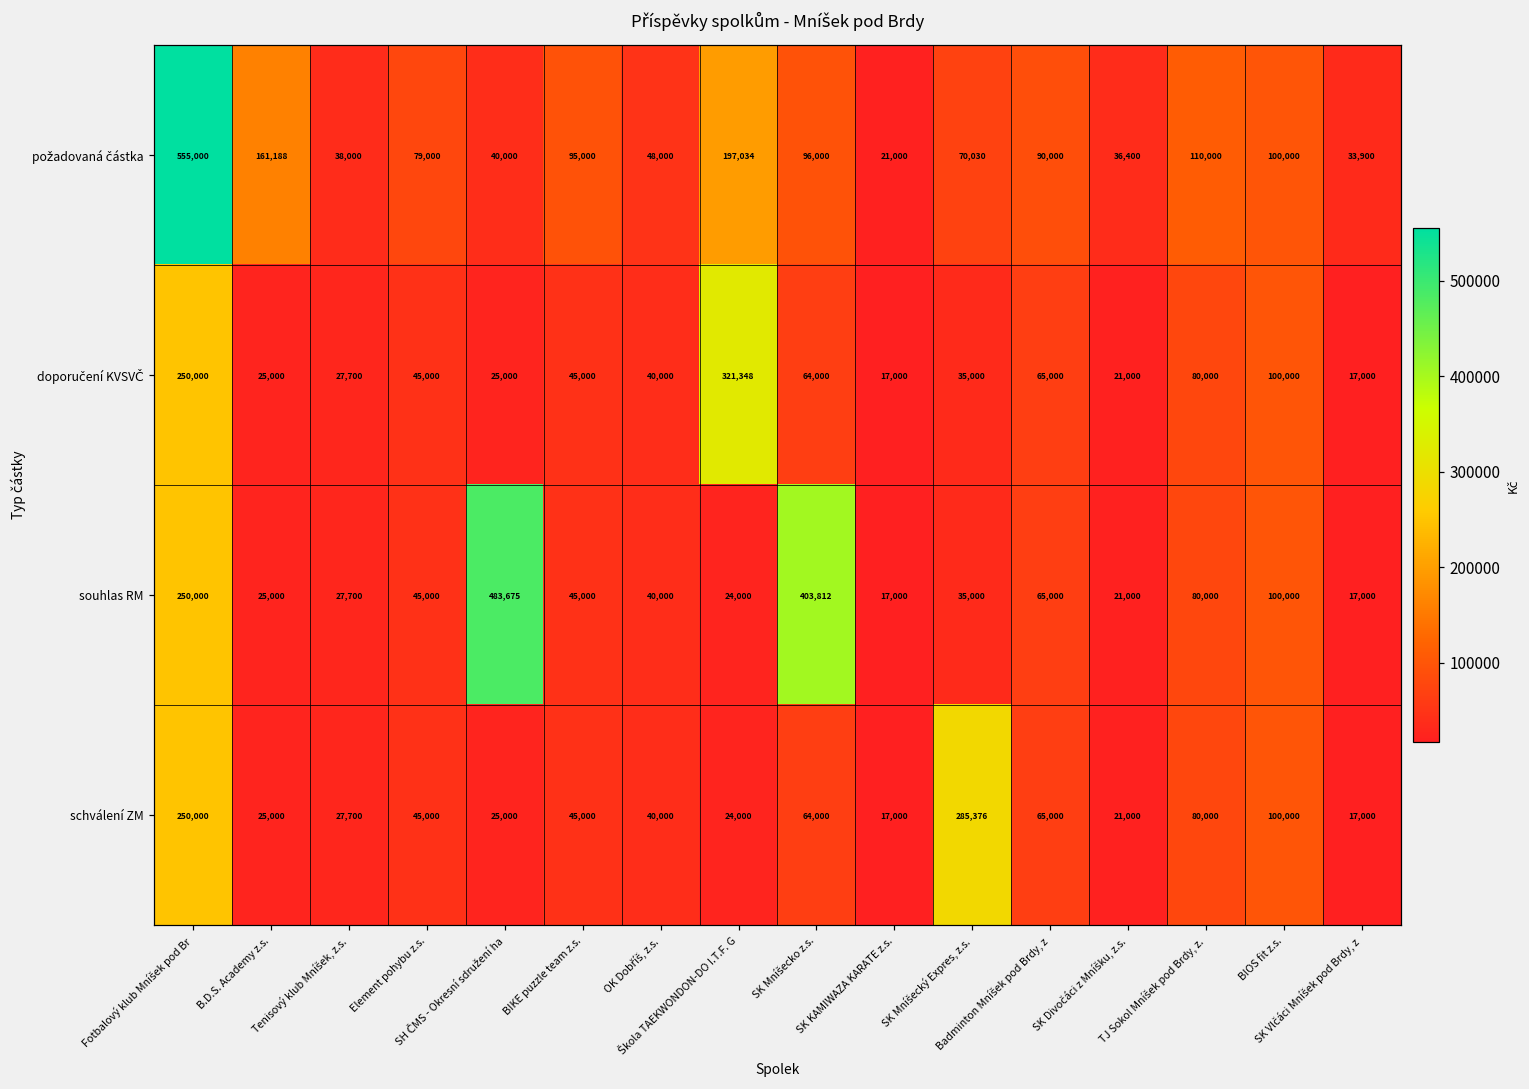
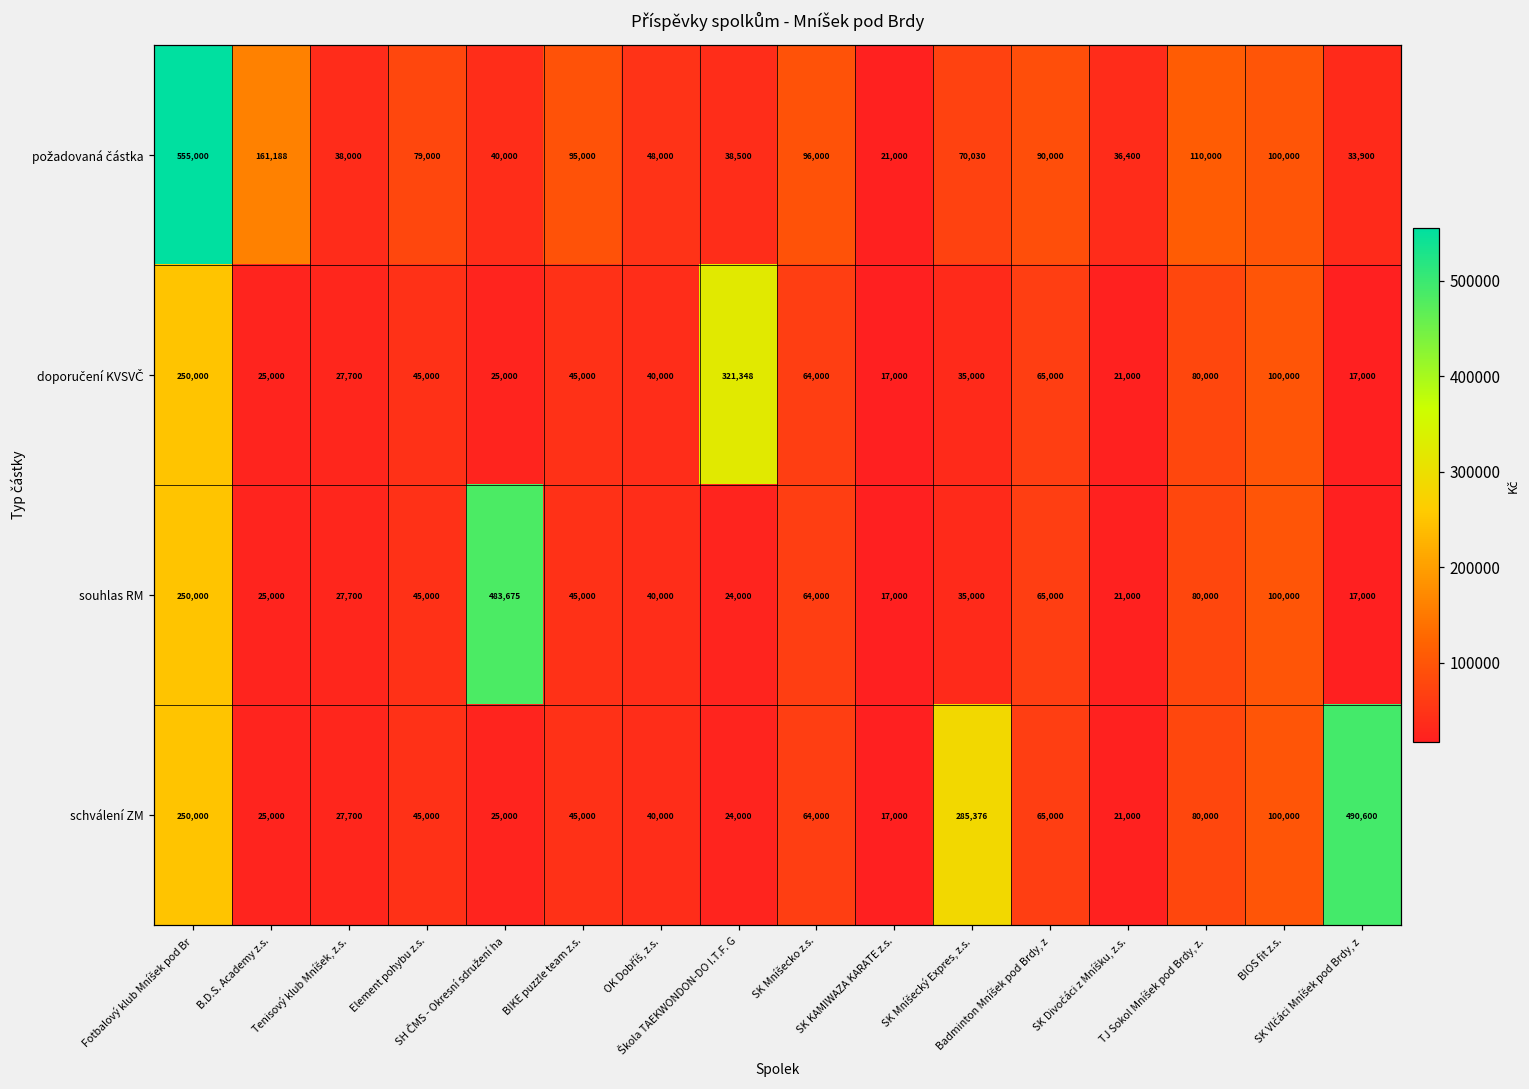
požadovaná částka, Škola TAEKWONDON-DO I.T.F. G: 197,034 -> 38,500
souhlas RM, SK Mníšecko z.s.: 403,812 -> 64,000
schválení ZM, SK Vlčáci Mníšek pod Brdy, z: 17,000 -> 490,600
